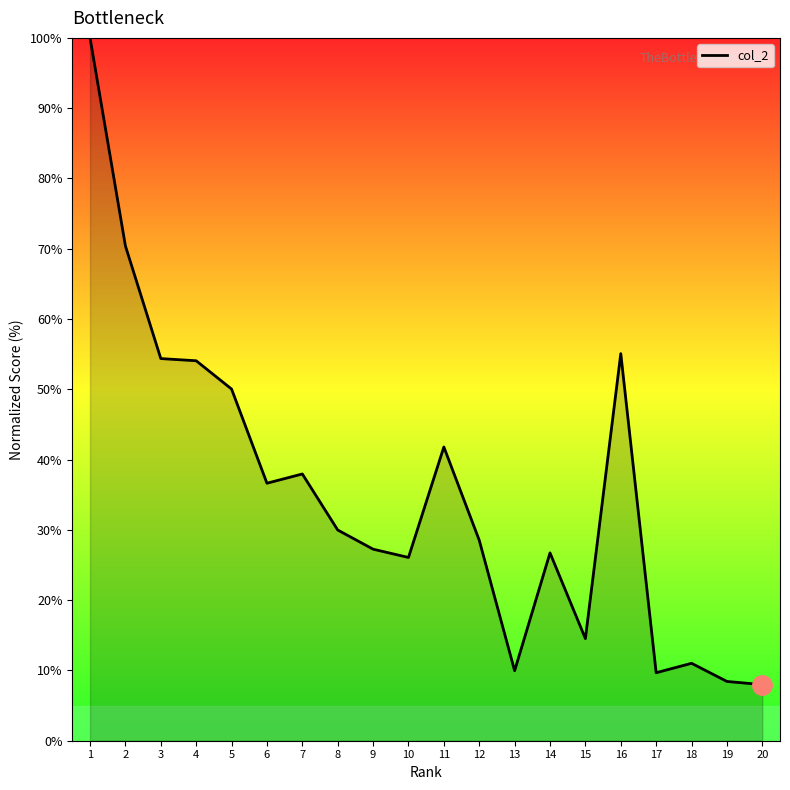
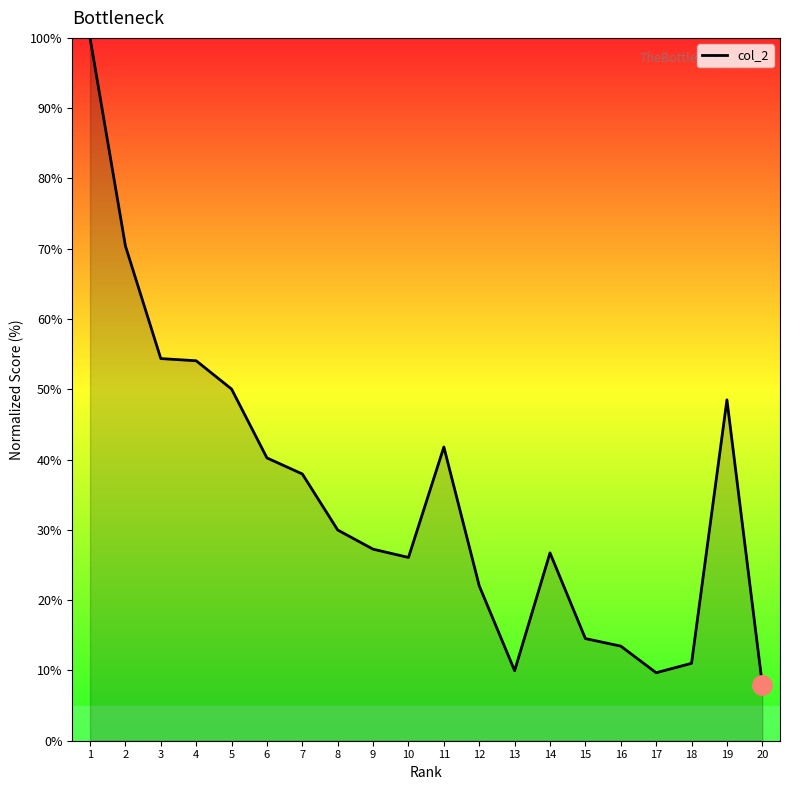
col_2, 6: 37% -> 40%
col_2, 12: 29% -> 22%
col_2, 16: 55% -> 13%
col_2, 19: 8% -> 48%
